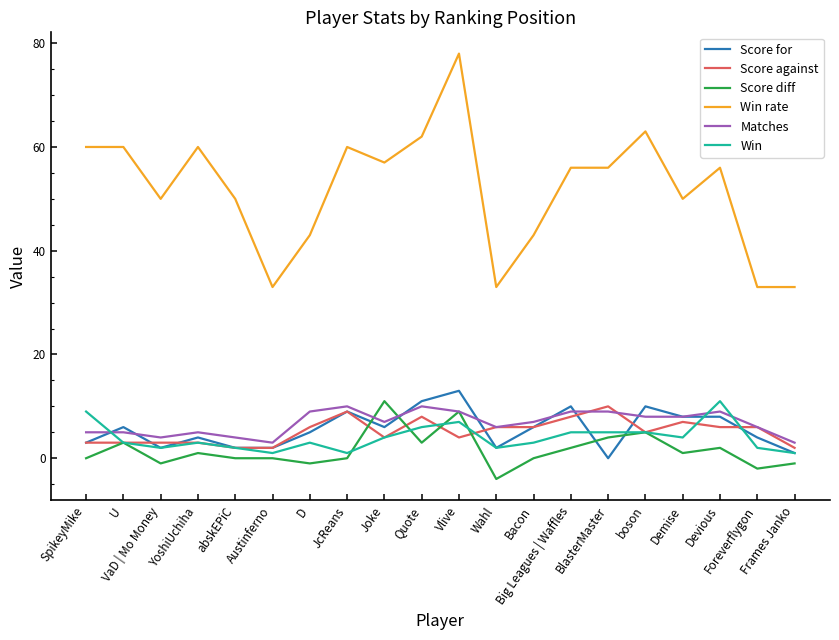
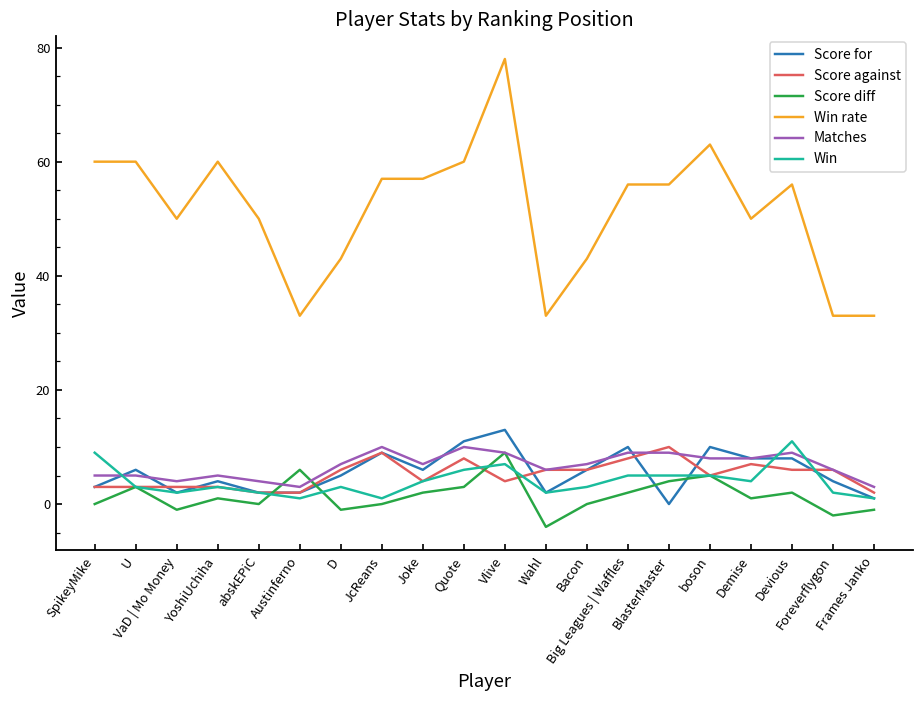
Score diff, Austinferno: 0 -> 6
Matches, D: 9 -> 7
Win rate, JcReans: 60 -> 57
Score diff, Joke: 11 -> 2
Win rate, Quote: 62 -> 60
